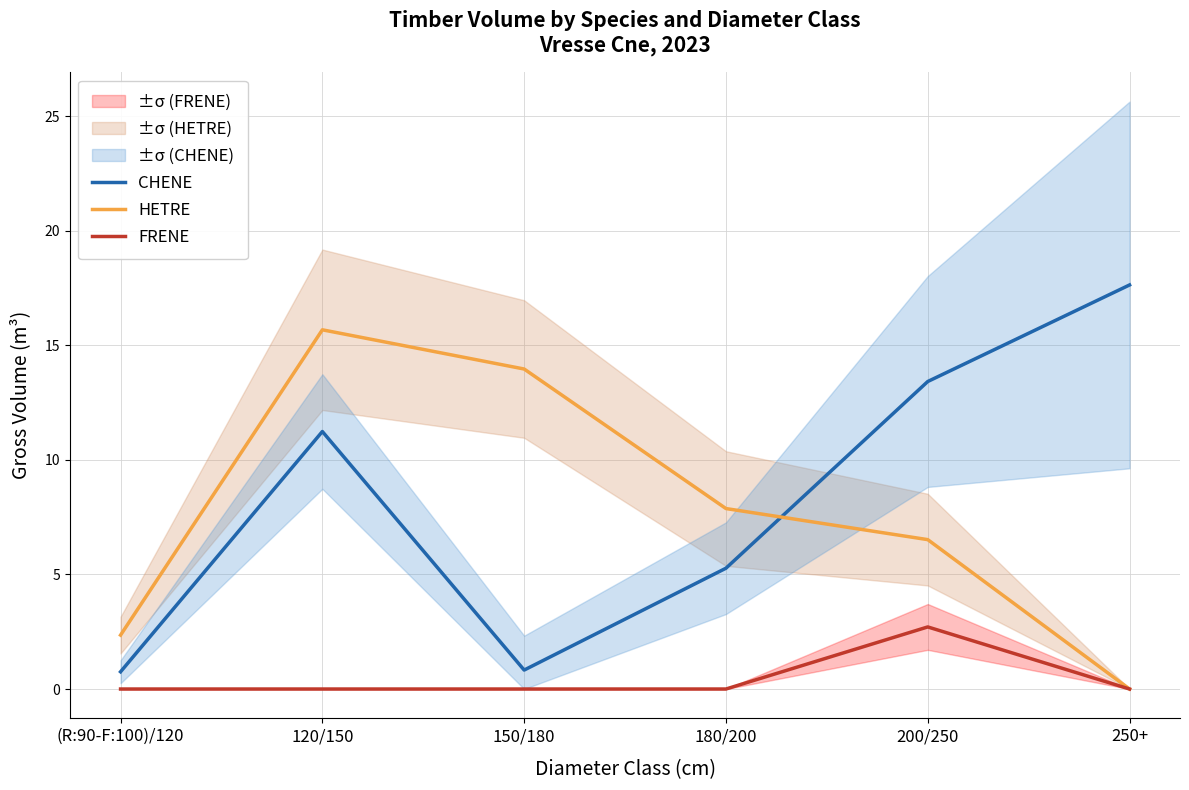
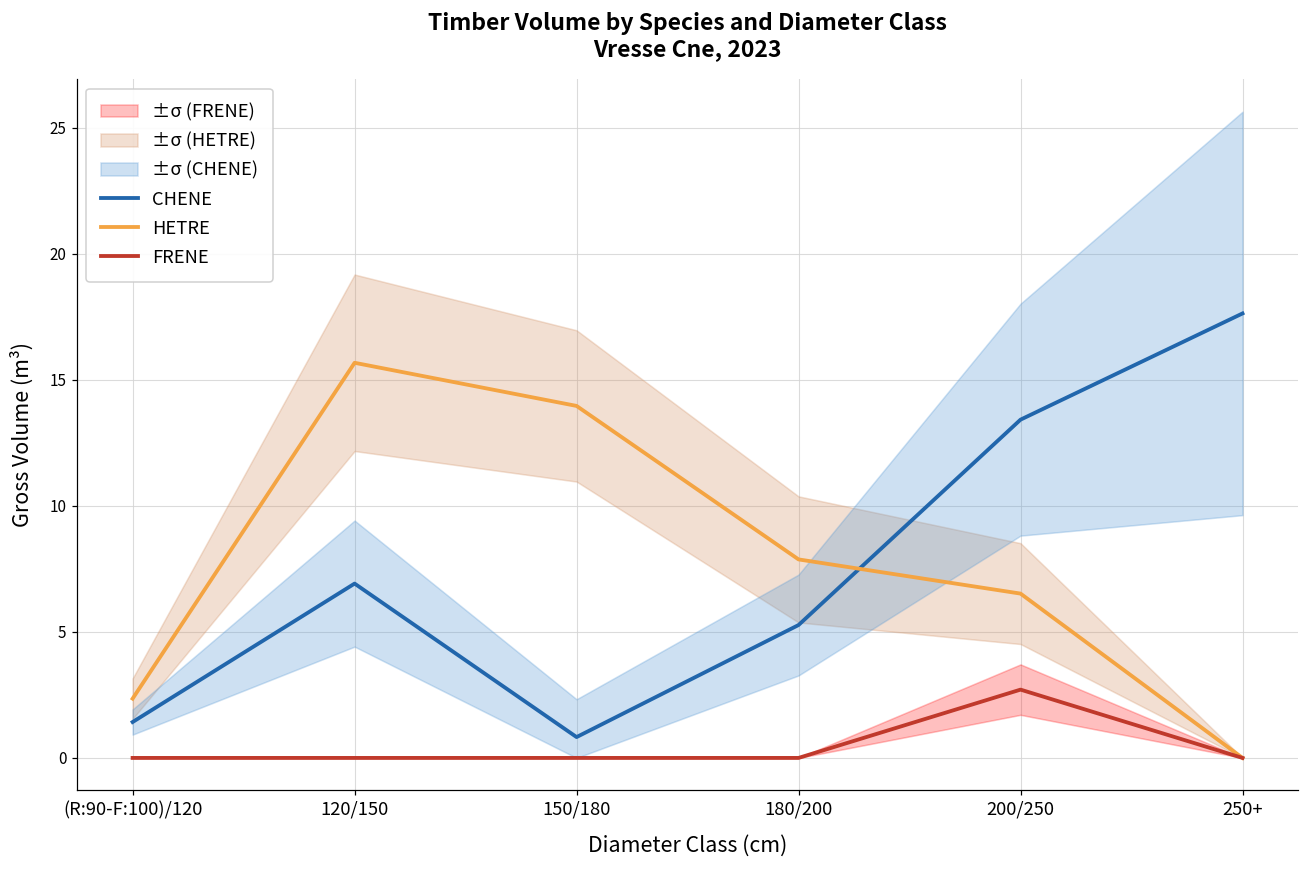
CHENE, (R:90-F:100)/120: 0.8 -> 1.4
CHENE, 120/150: 11.2 -> 6.9
